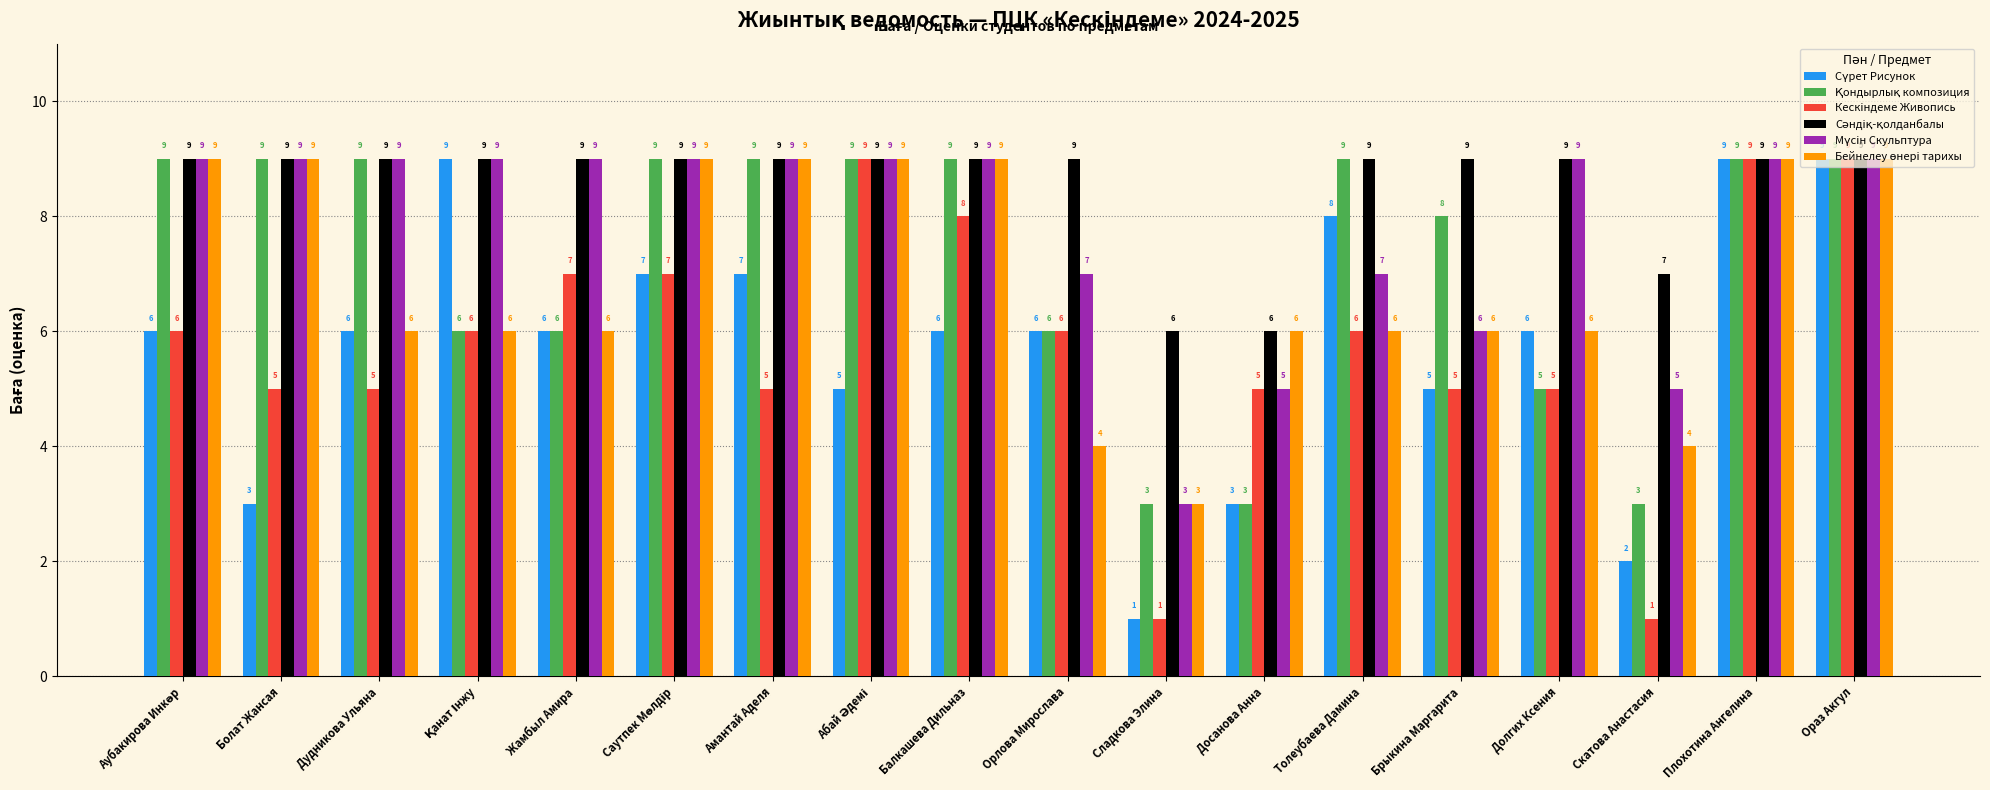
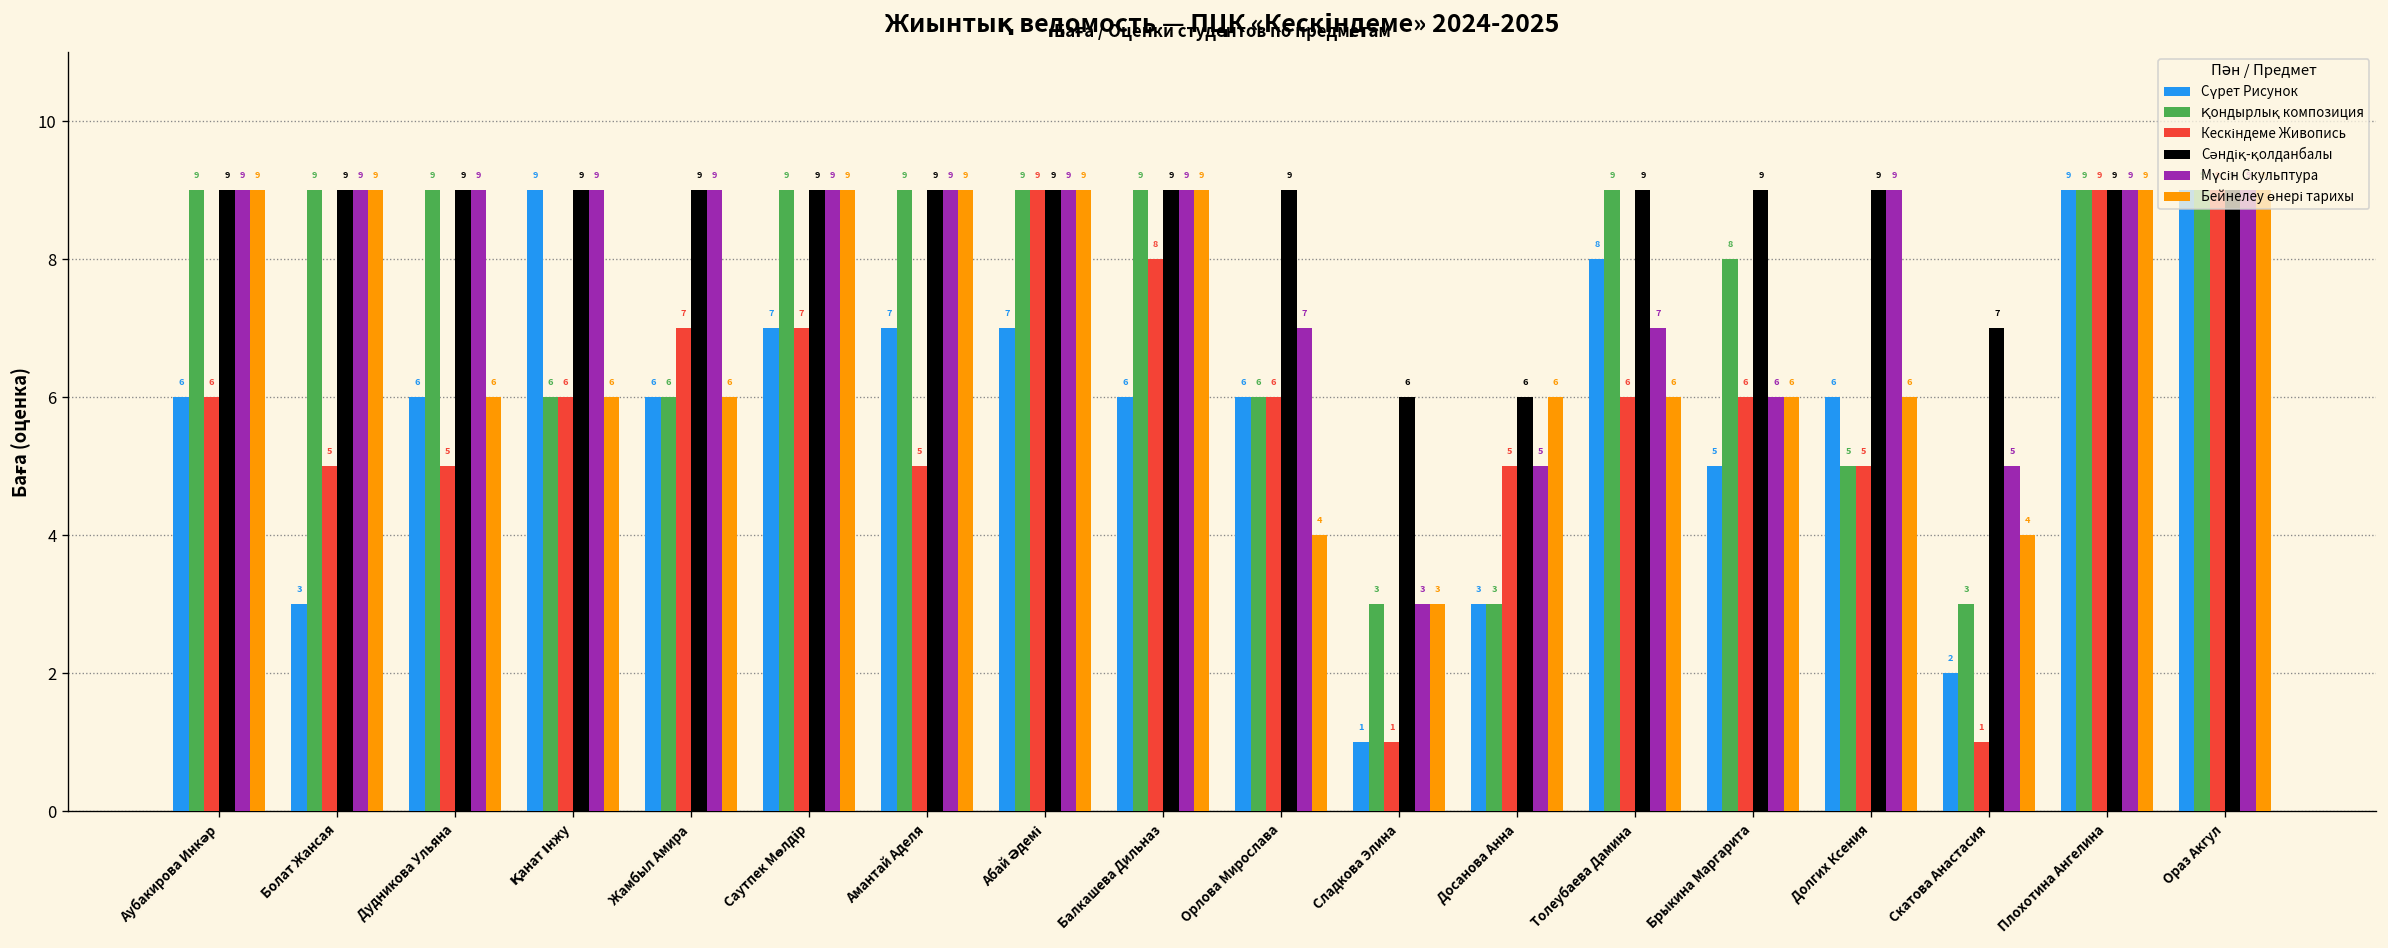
Сүрет Рисунок, Абай Әдемі: 5 -> 7
Кескіндеме Живопись, Брыкина Маргарита: 5 -> 6
